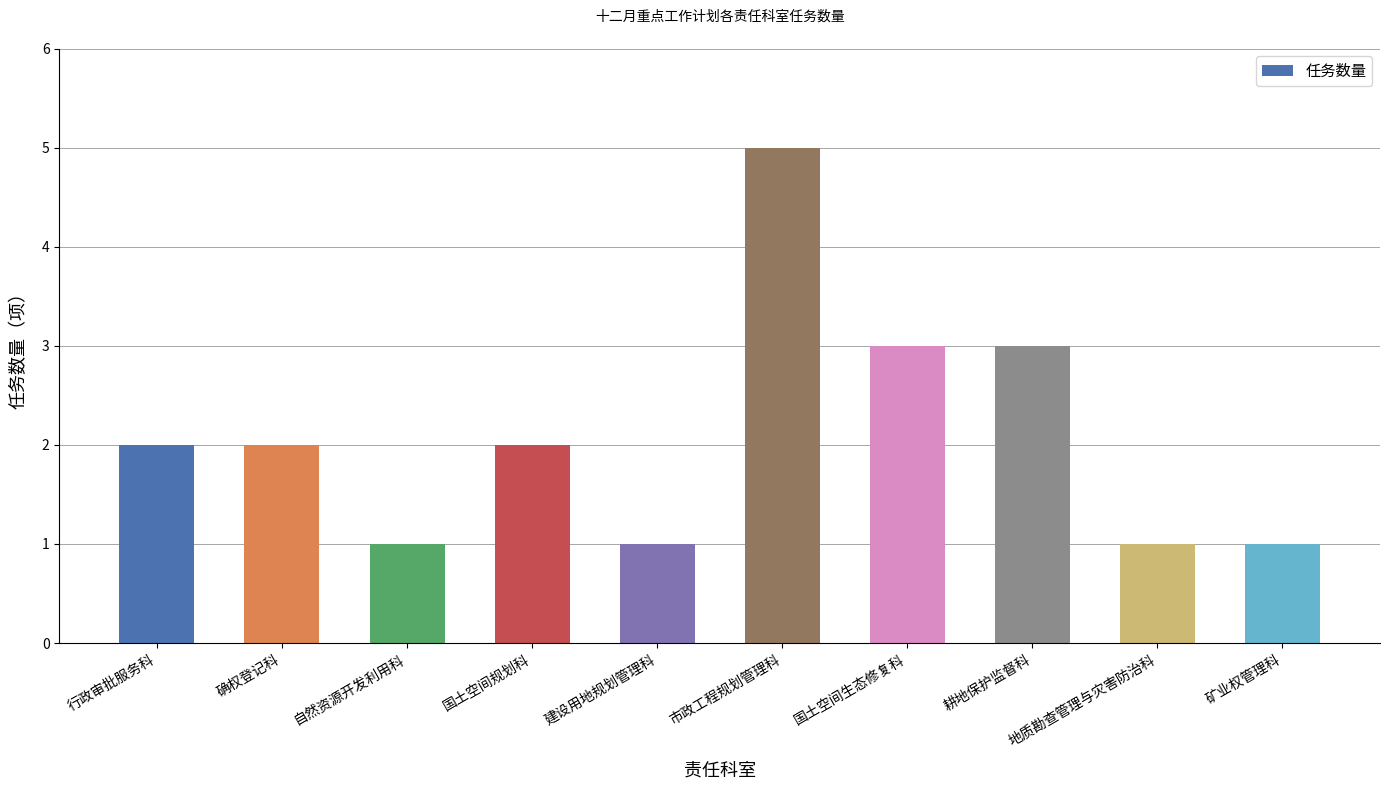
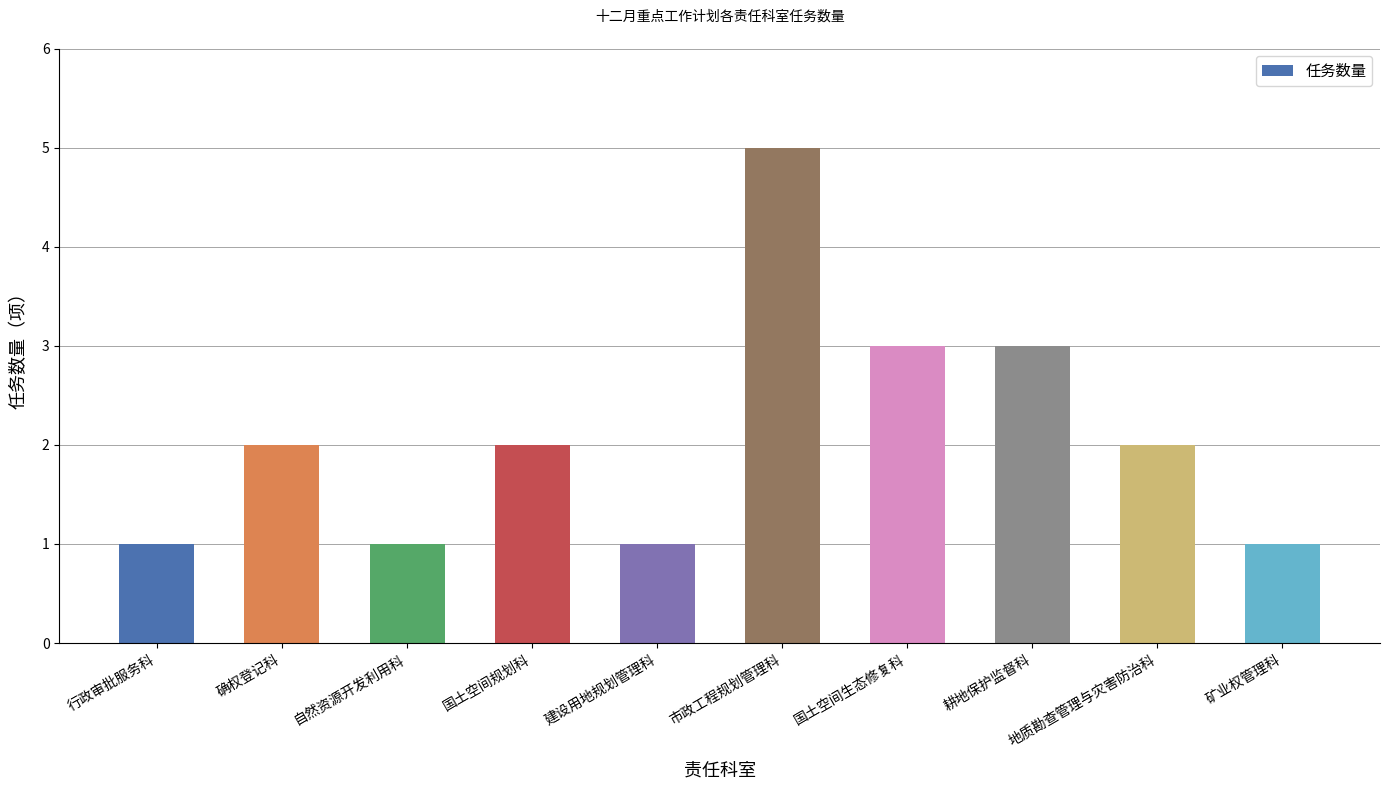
行政审批服务科: 2 -> 1
地质勘查管理与灾害防治科: 1 -> 2
